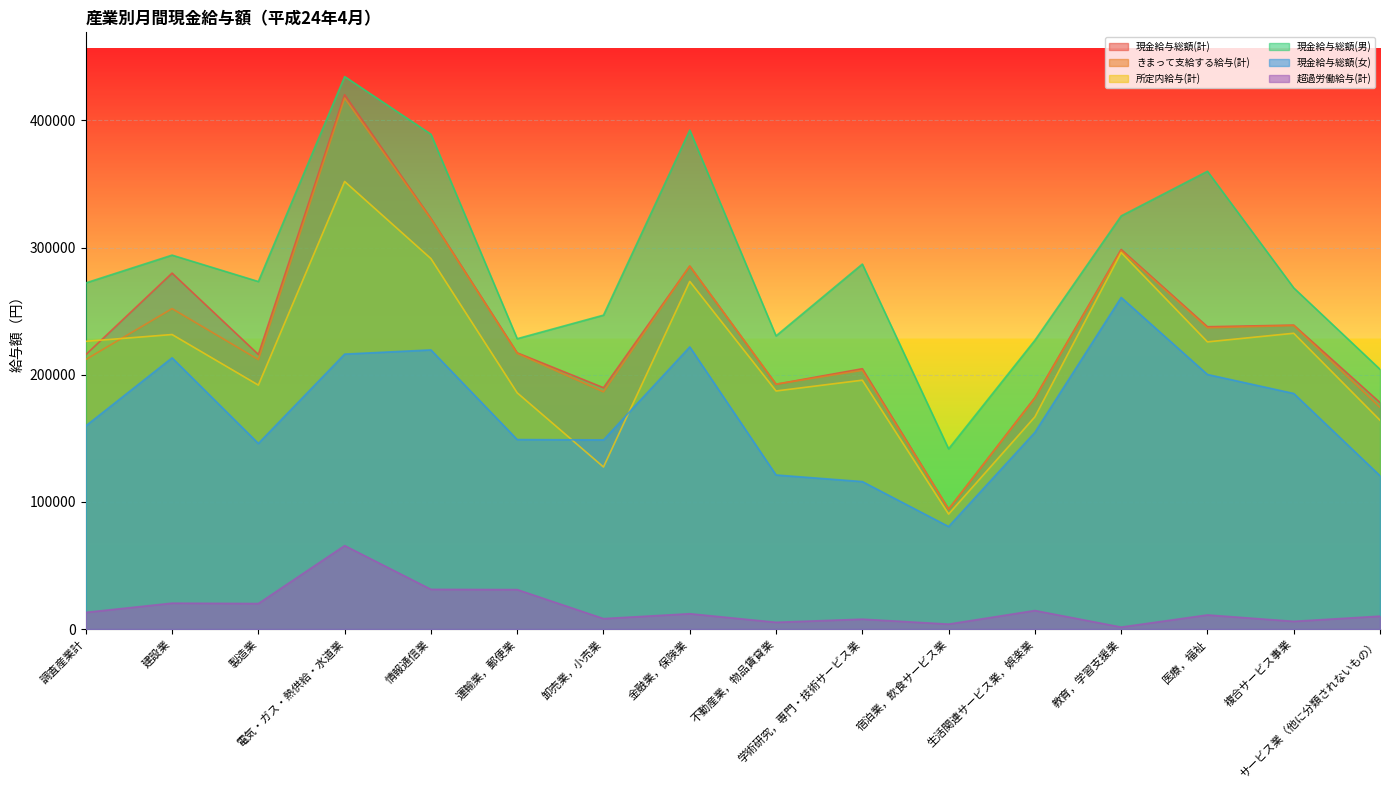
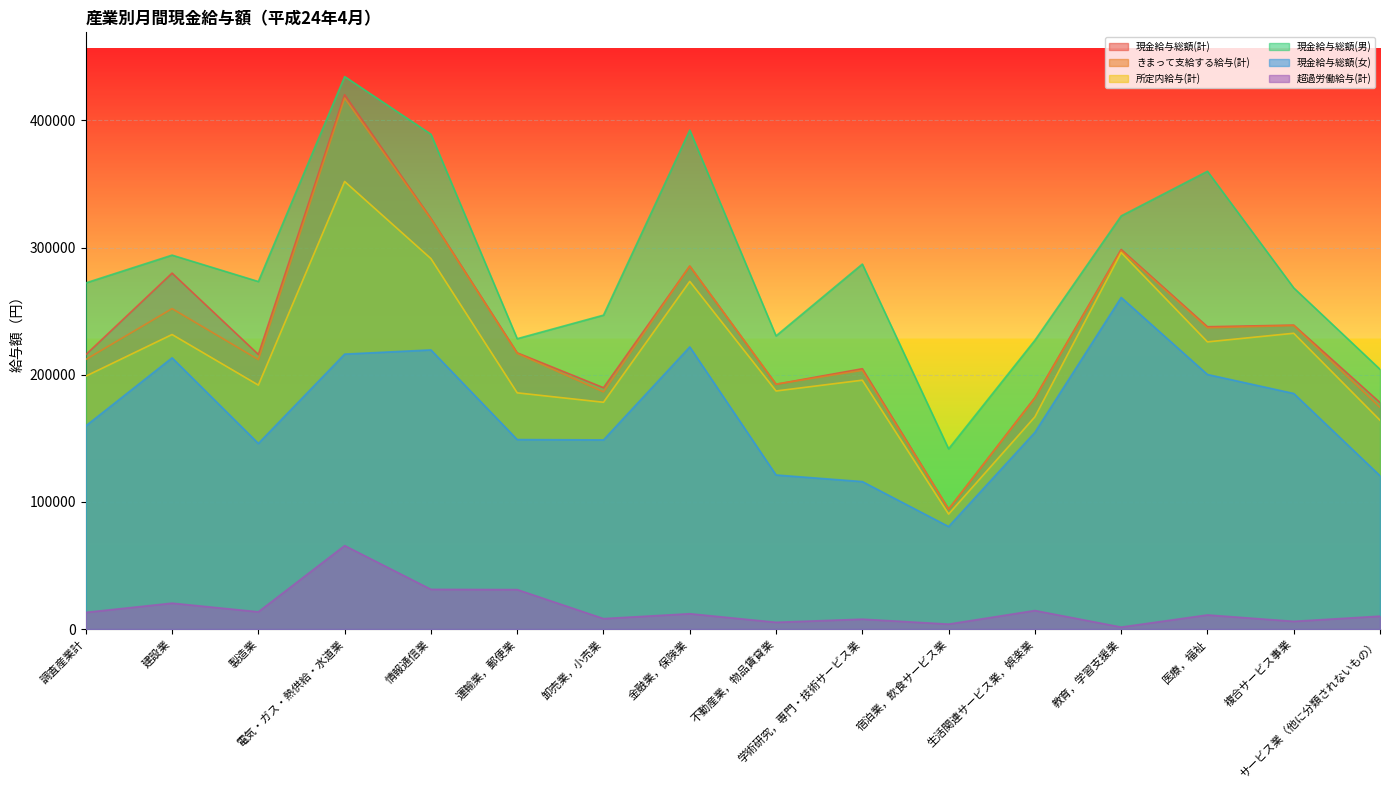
所定内給与(計), 調査産業計: 226000 -> 199000
超過労働給与(計), 製造業: 20000 -> 14000
所定内給与(計), 卸売業，小売業: 127000 -> 178000
